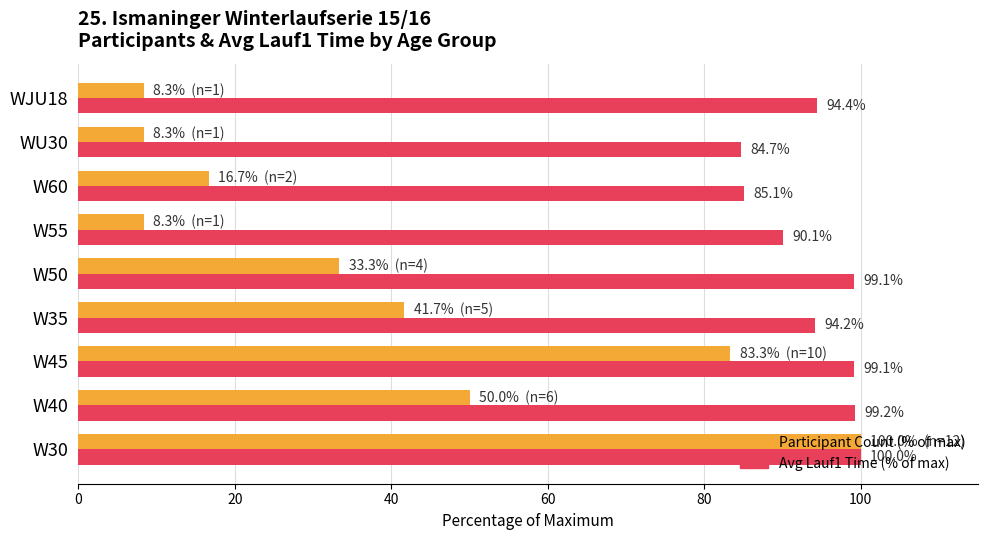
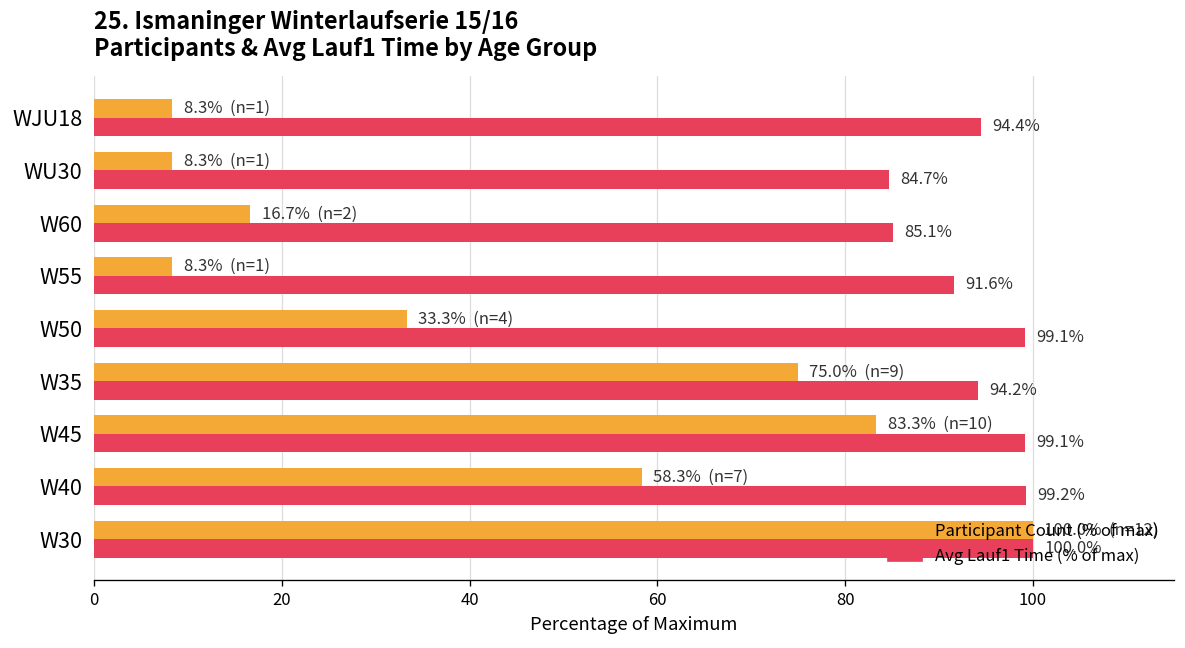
Avg Lauf1 Time (% of max), W55: 90.1% -> 91.6%
Participant Count (% of max), W35: 41.7% (n=5) -> 75.0% (n=9)
Participant Count (% of max), W40: 50.0% (n=6) -> 58.3% (n=7)
